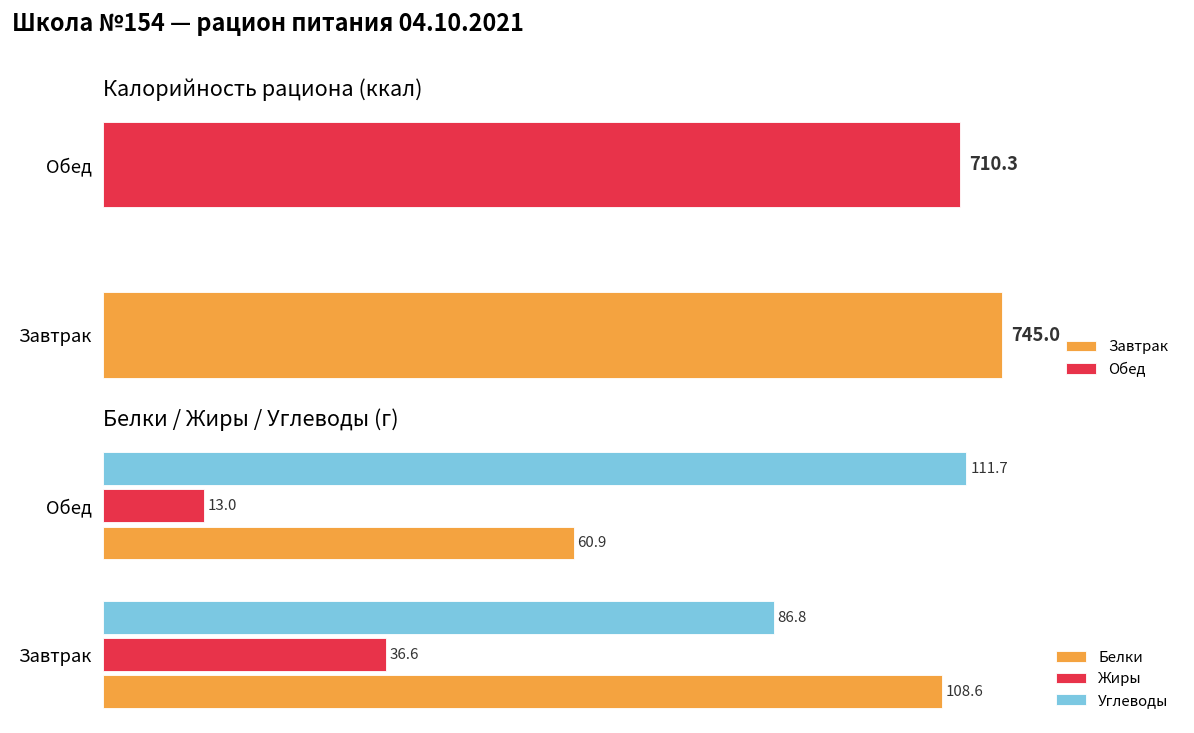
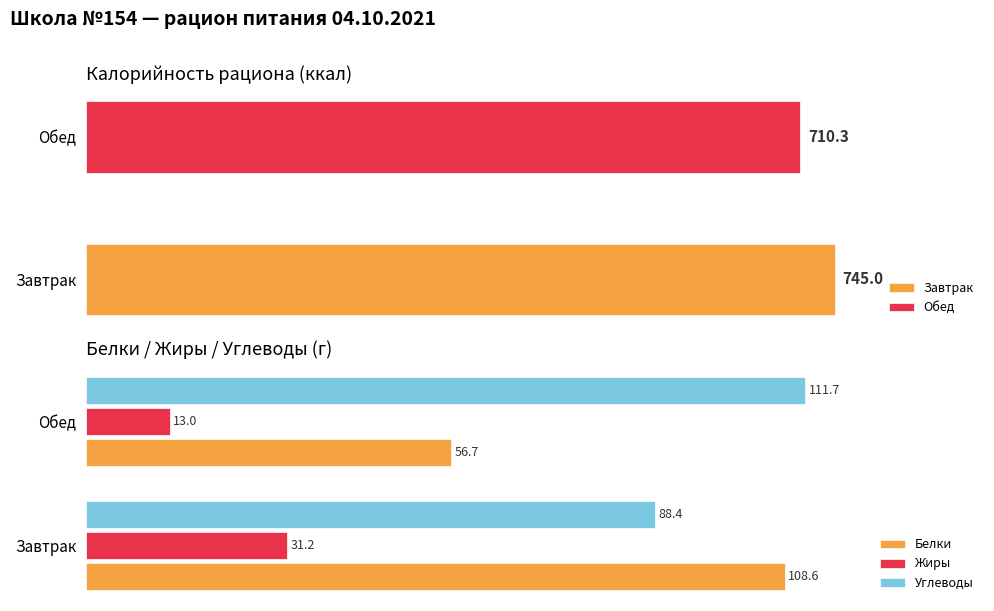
Белки / Жиры / Углеводы (г), Белки, Обед: 60.9 -> 56.7
Белки / Жиры / Углеводы (г), Углеводы, Завтрак: 86.8 -> 88.4
Белки / Жиры / Углеводы (г), Жиры, Завтрак: 36.6 -> 31.2
